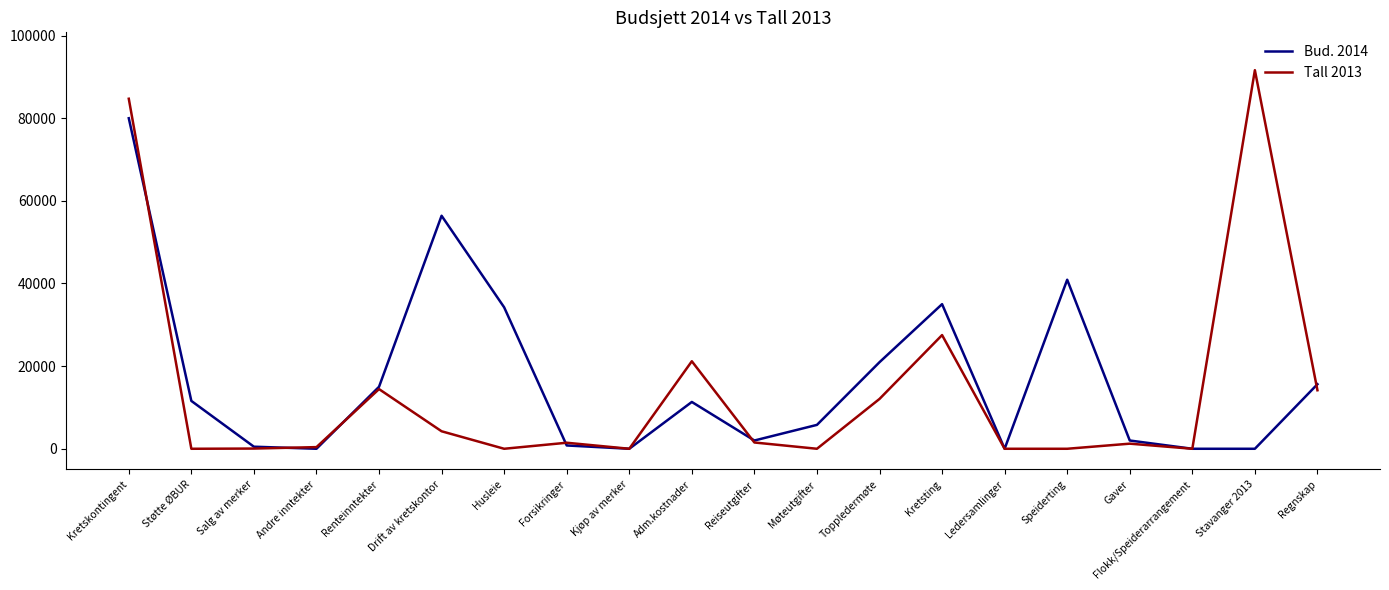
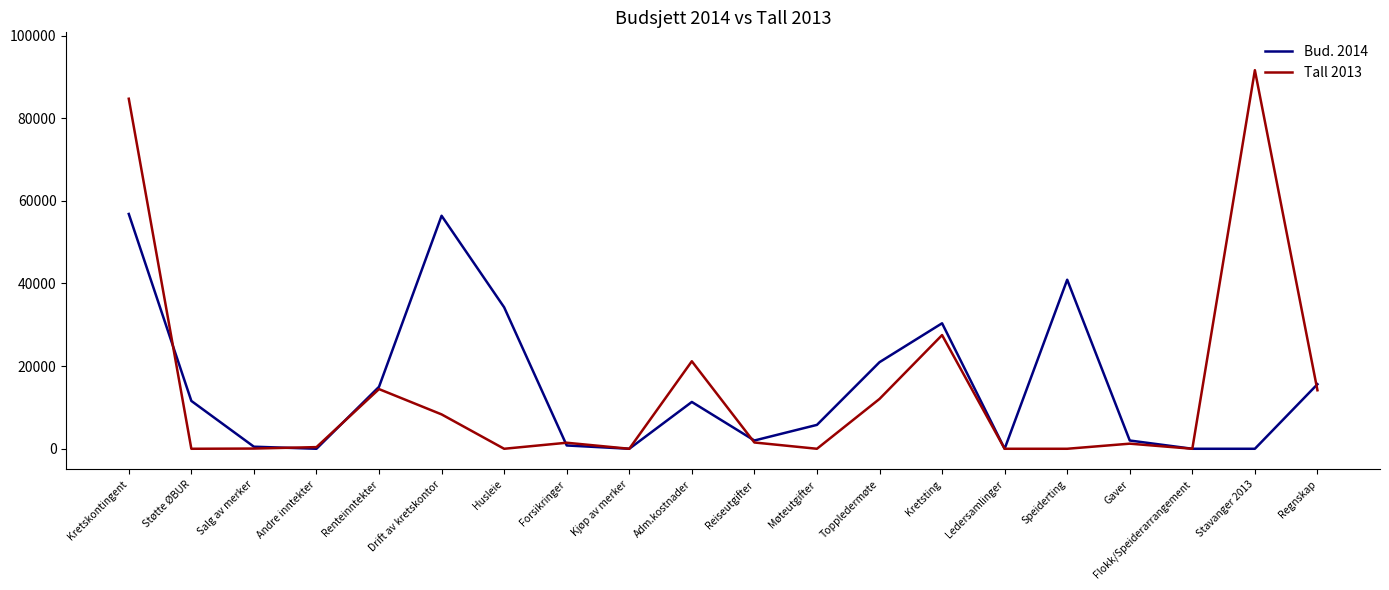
Bud. 2014, Kretskontingent: 80000 -> 57000
Tall 2013, Drift av kretskontor: 4000 -> 8000
Bud. 2014, Kretsting: 35000 -> 30000
